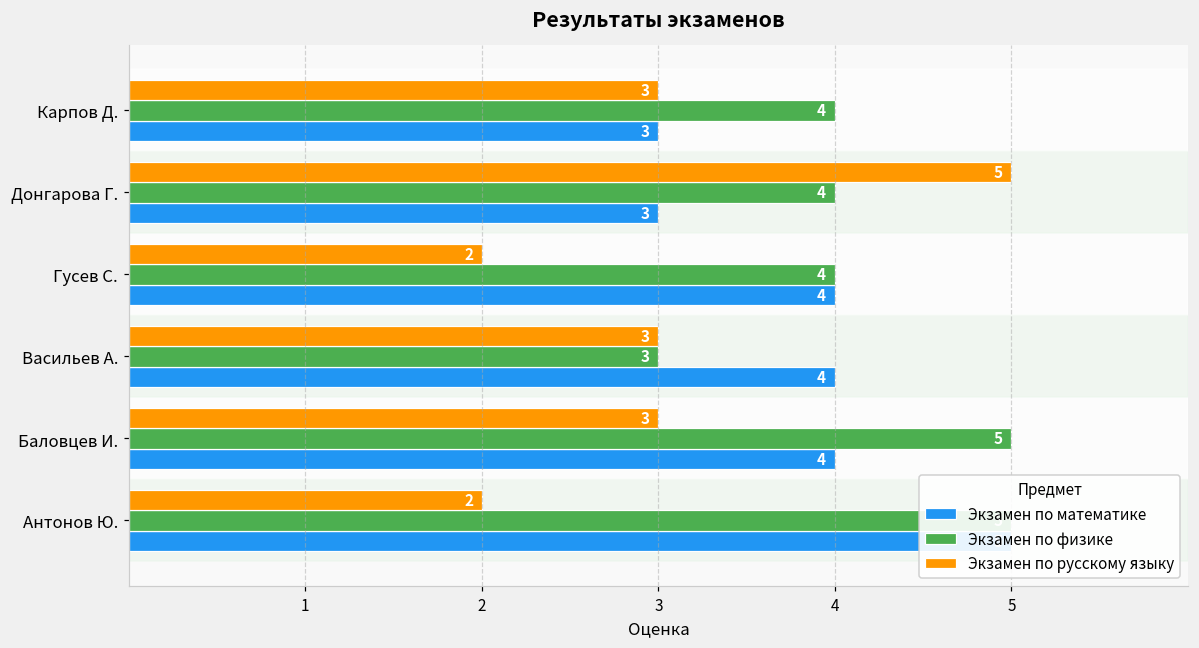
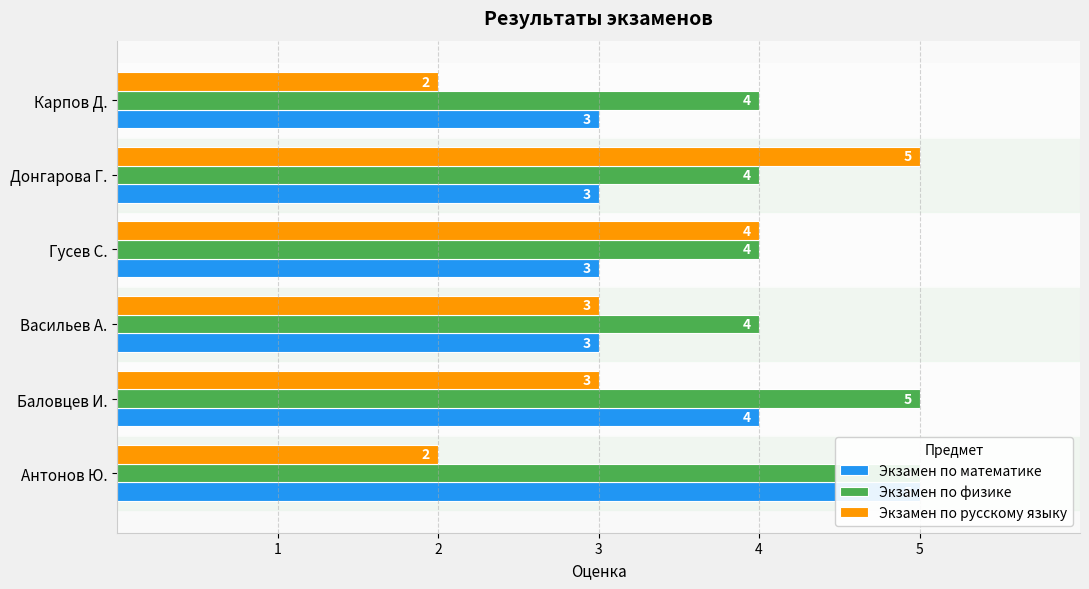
Экзамен по русскому языку, Карпов Д.: 3 -> 2
Экзамен по русскому языку, Гусев С.: 2 -> 4
Экзамен по математике, Гусев С.: 4 -> 3
Экзамен по физике, Васильев А.: 3 -> 4
Экзамен по математике, Васильев А.: 4 -> 3
